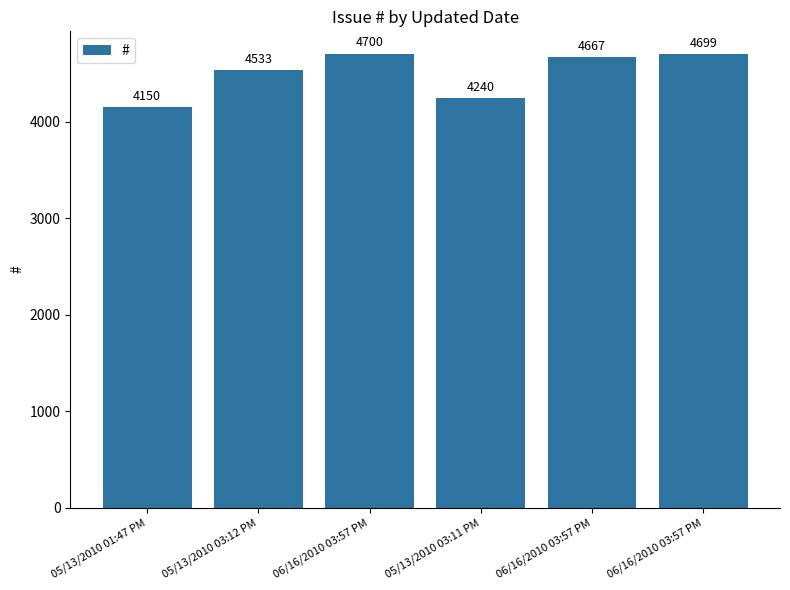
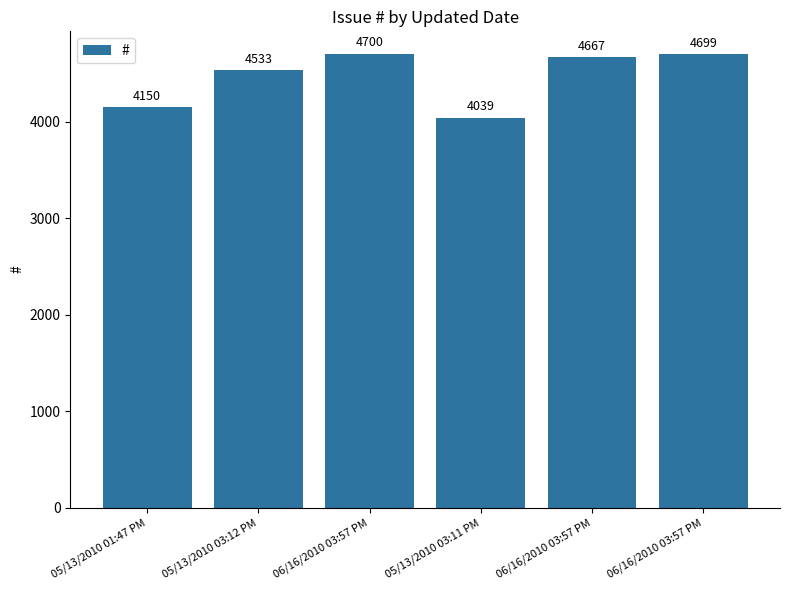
05/13/2010 03:11 PM: 4240 -> 4039
